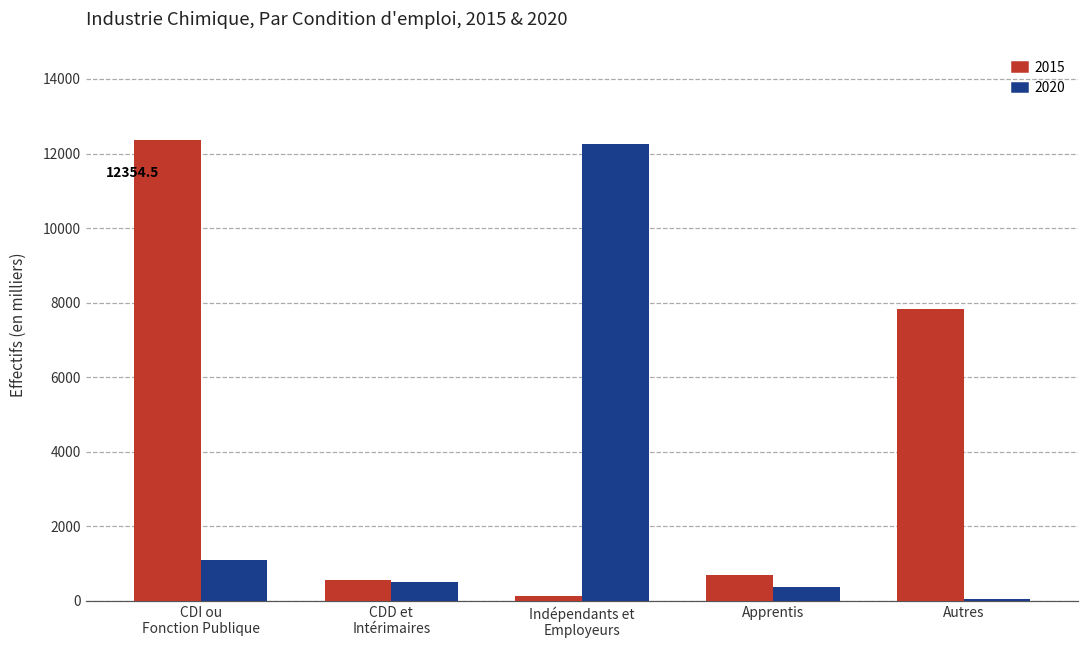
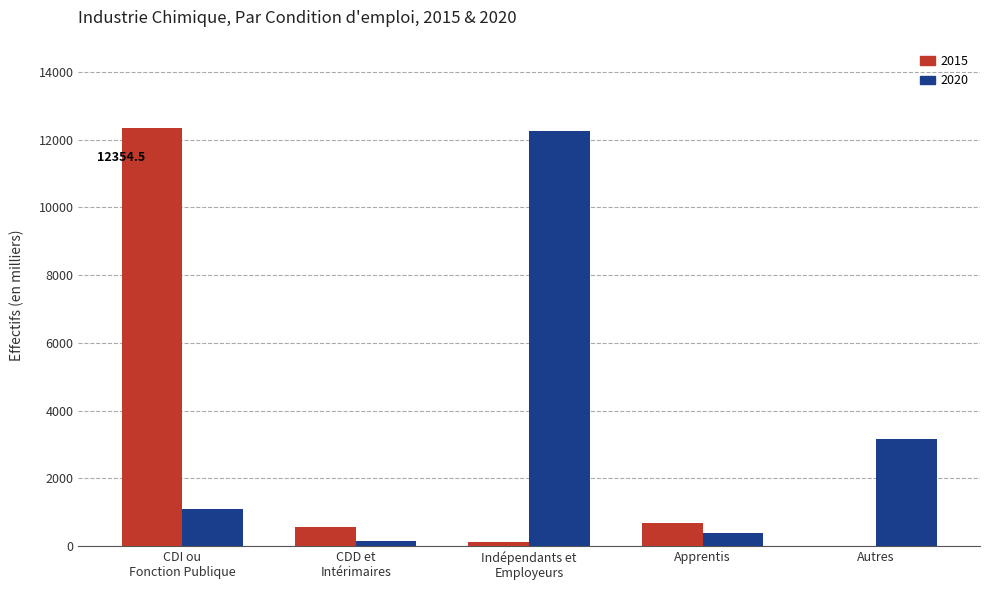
2020, CDD et Intérimaires: 500 -> 100
2015, Autres: 7800 -> 0
2020, Autres: 0 -> 3200
